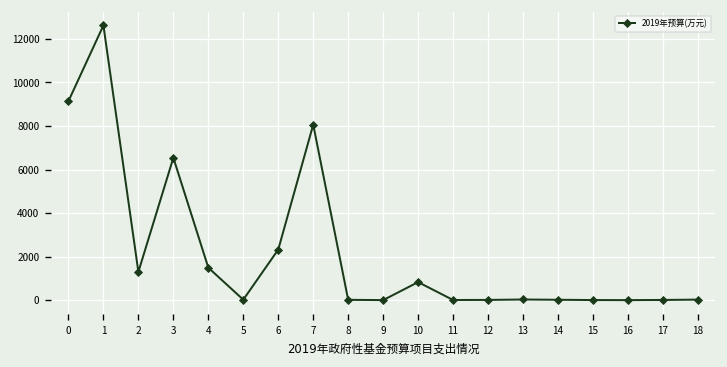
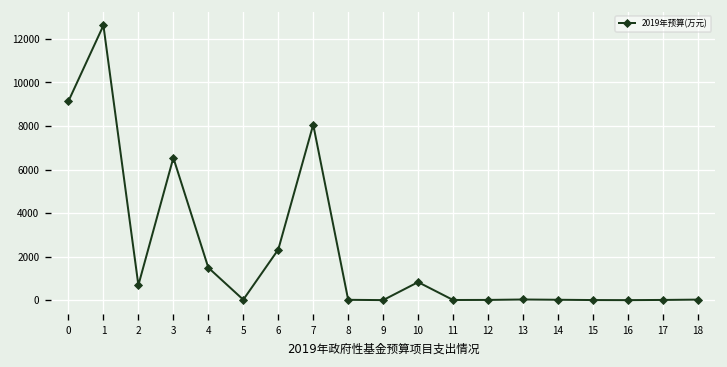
2: 1300 -> 700
